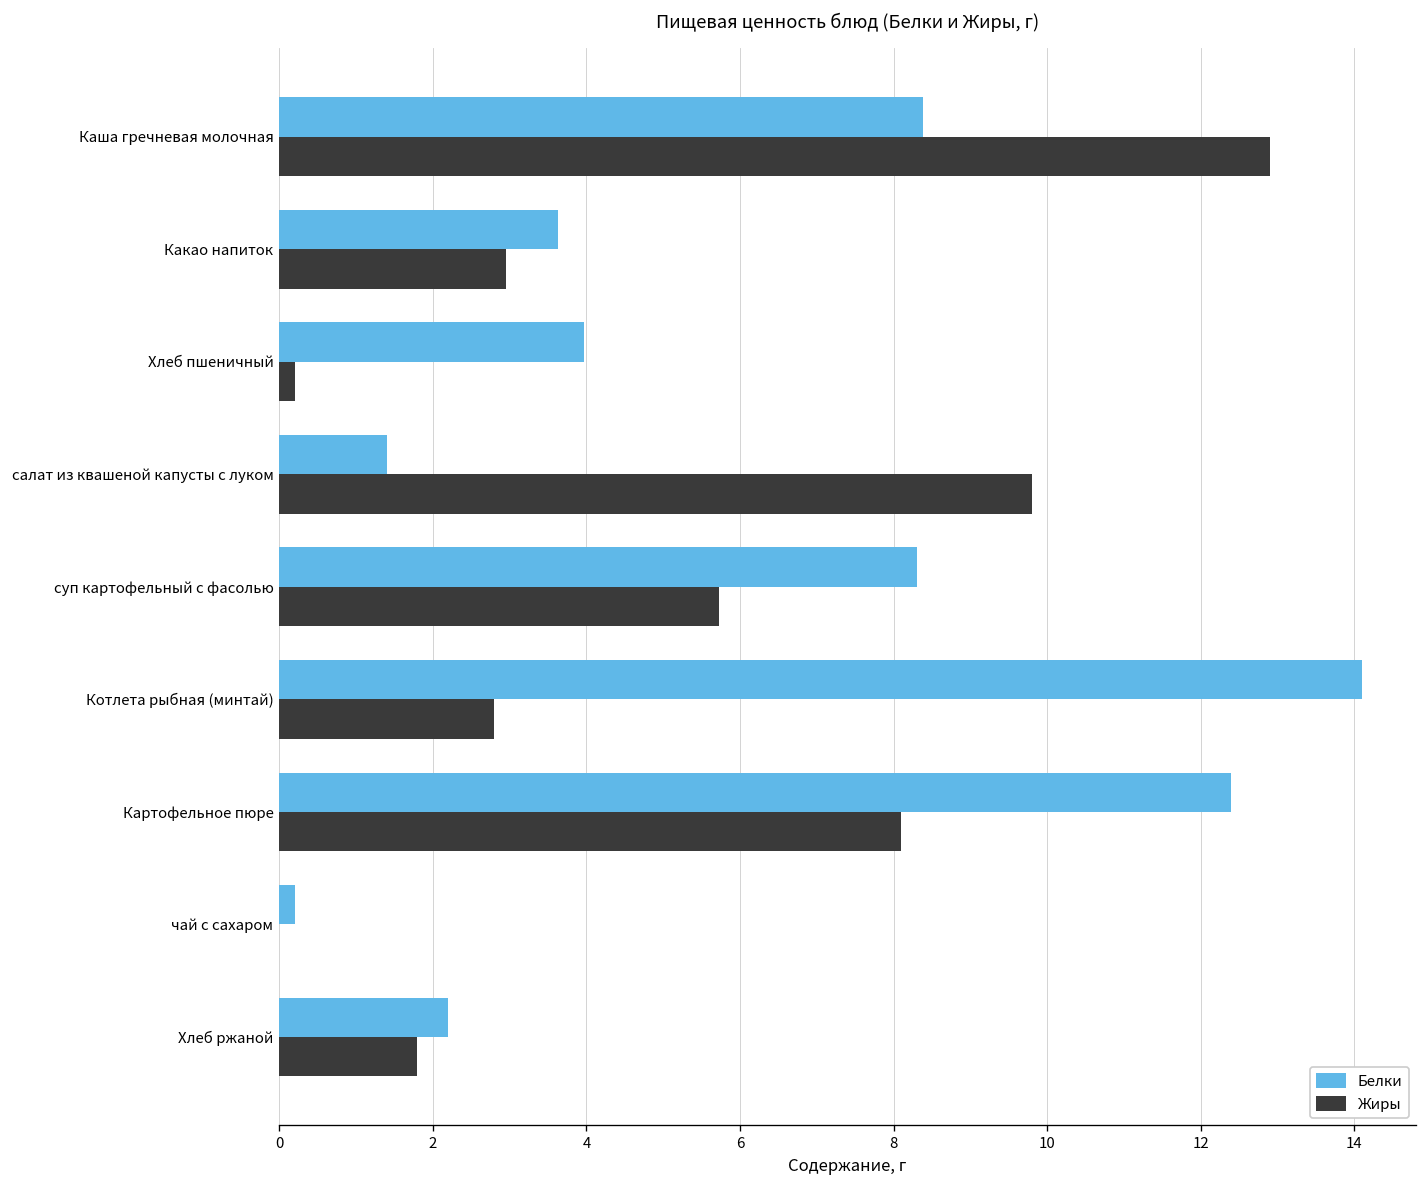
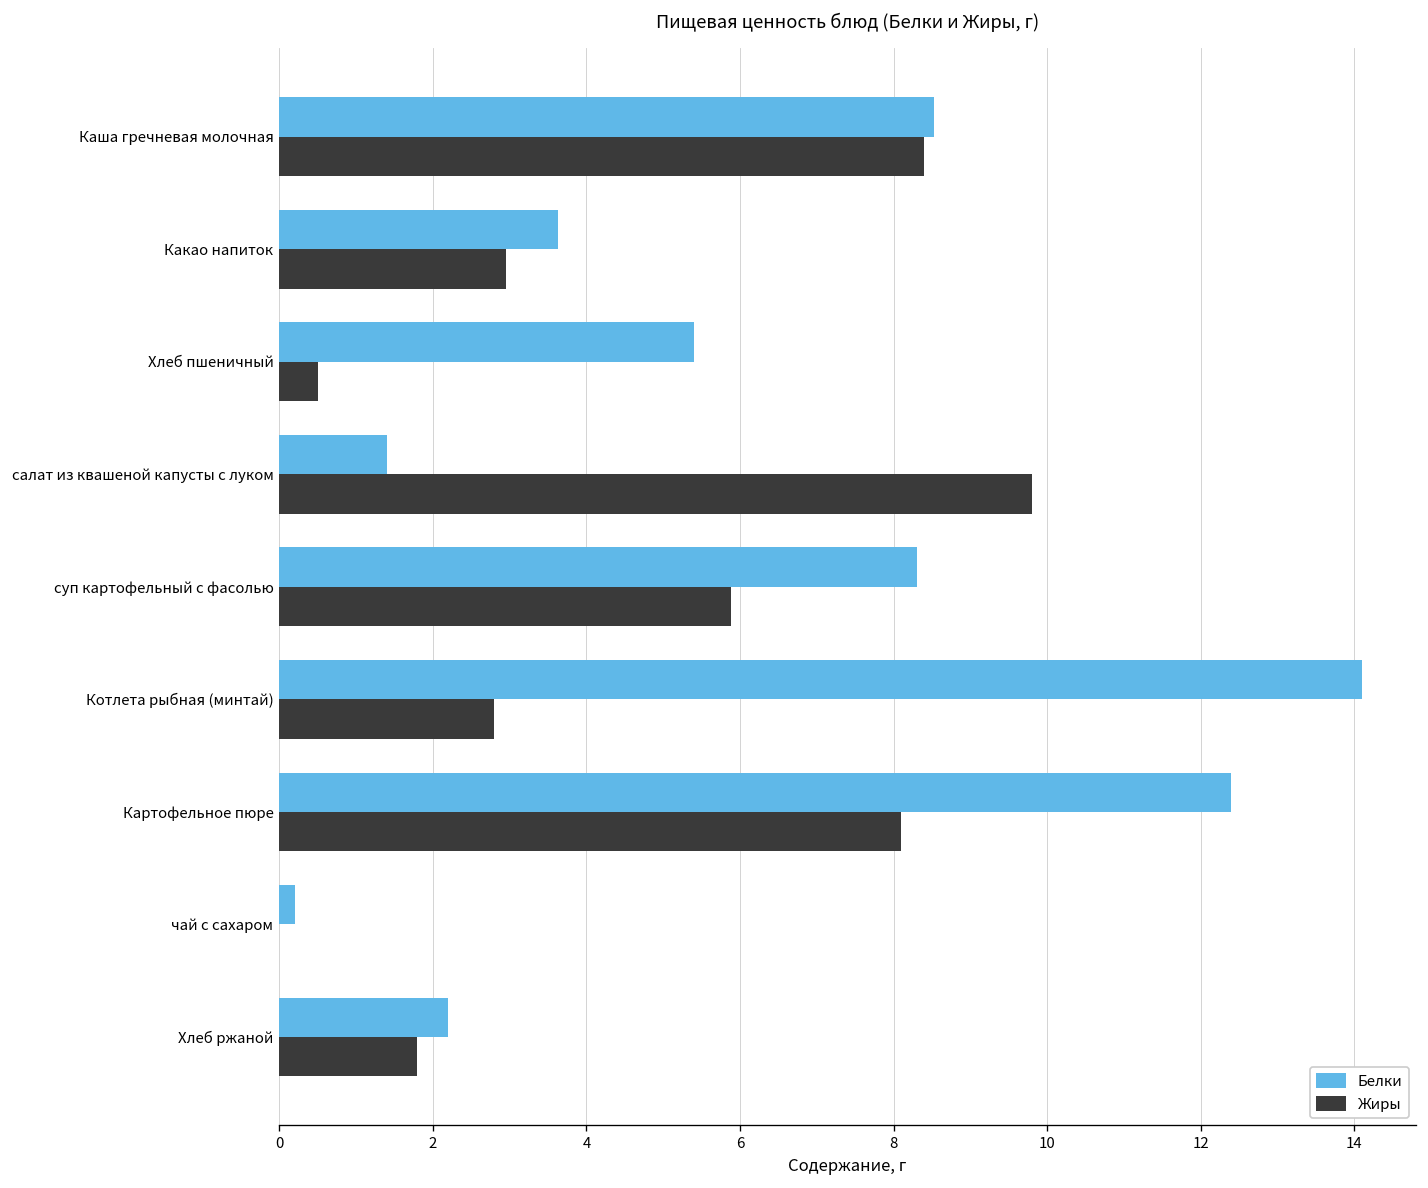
Белки, Каша гречневая молочная: 8.4 -> 8.5
Жиры, Каша гречневая молочная: 12.9 -> 8.4
Белки, Хлеб пшеничный: 4.0 -> 5.4
Жиры, Хлеб пшеничный: 0.2 -> 0.5
Жиры, суп картофельный с фасолью: 5.7 -> 5.9
